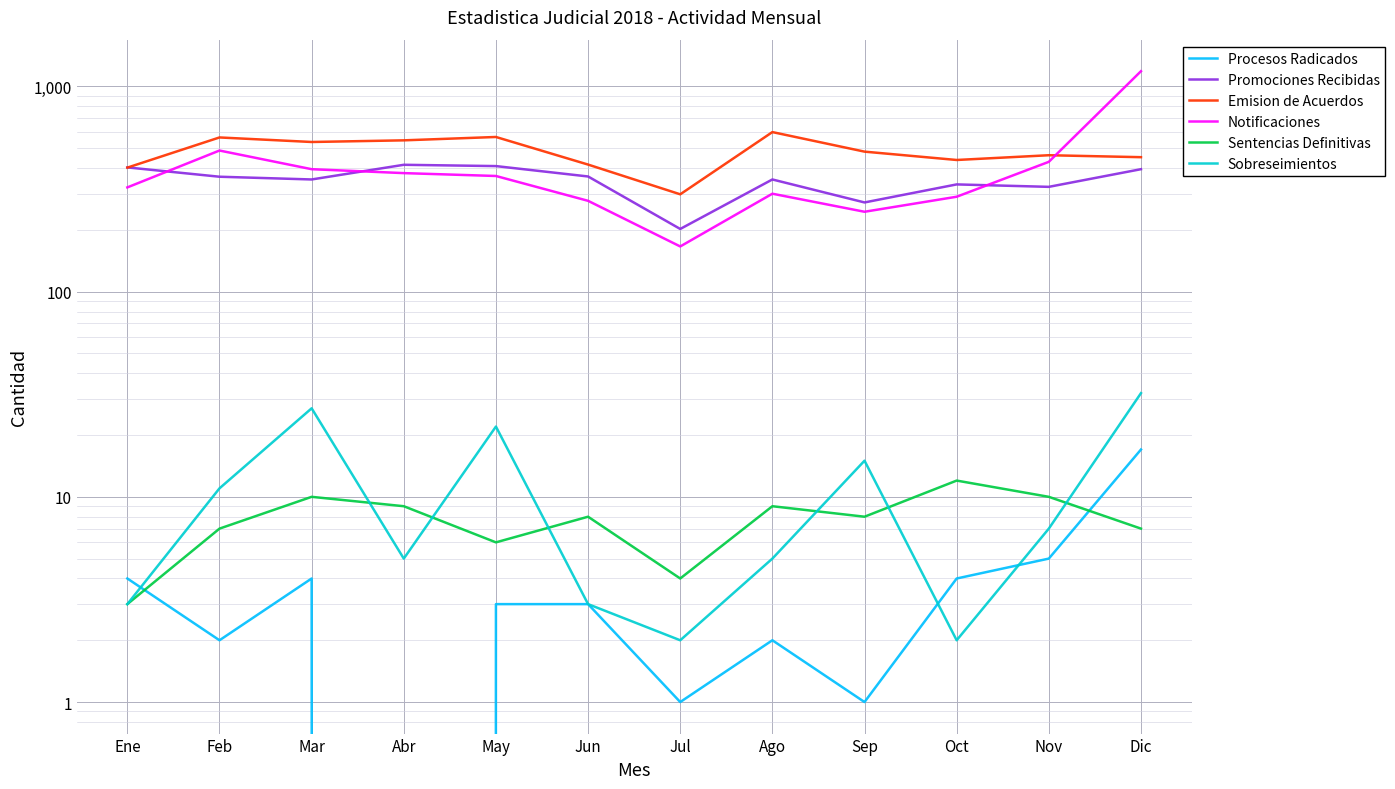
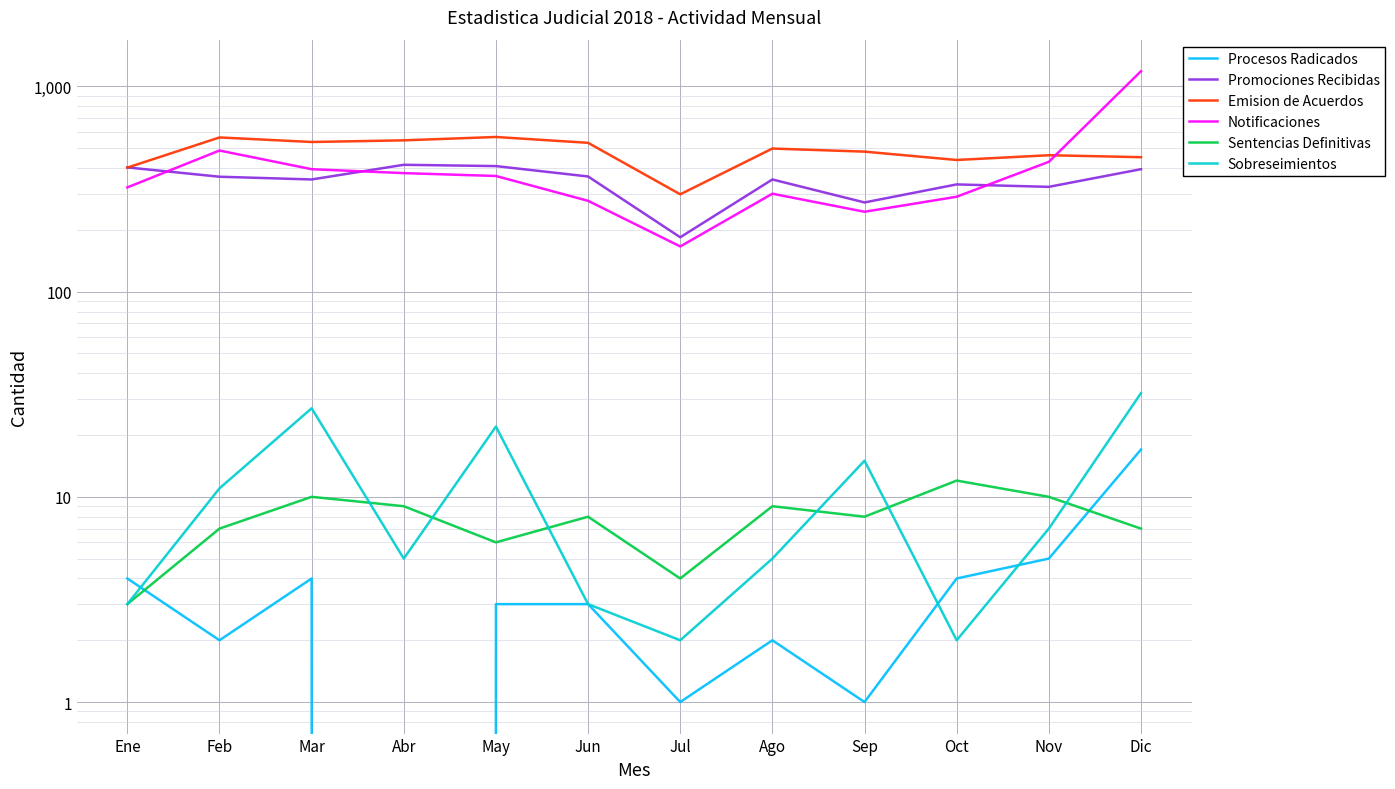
Emision de Acuerdos, Jun: 420 -> 530
Promociones Recibidas, Jul: 200 -> 180
Emision de Acuerdos, Ago: 600 -> 500
